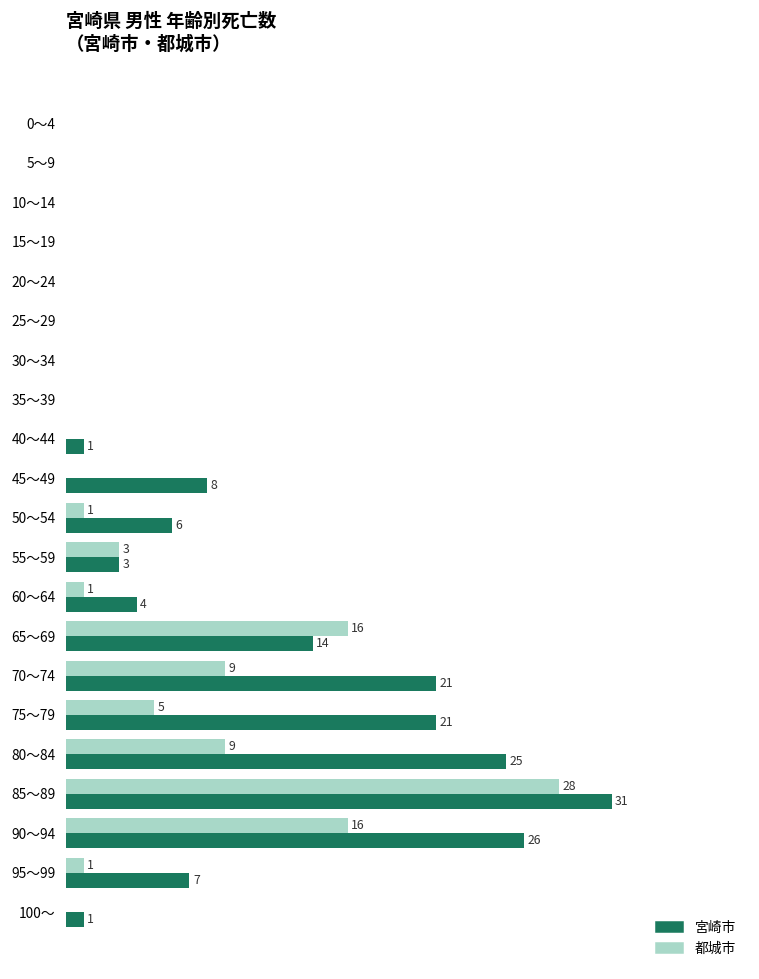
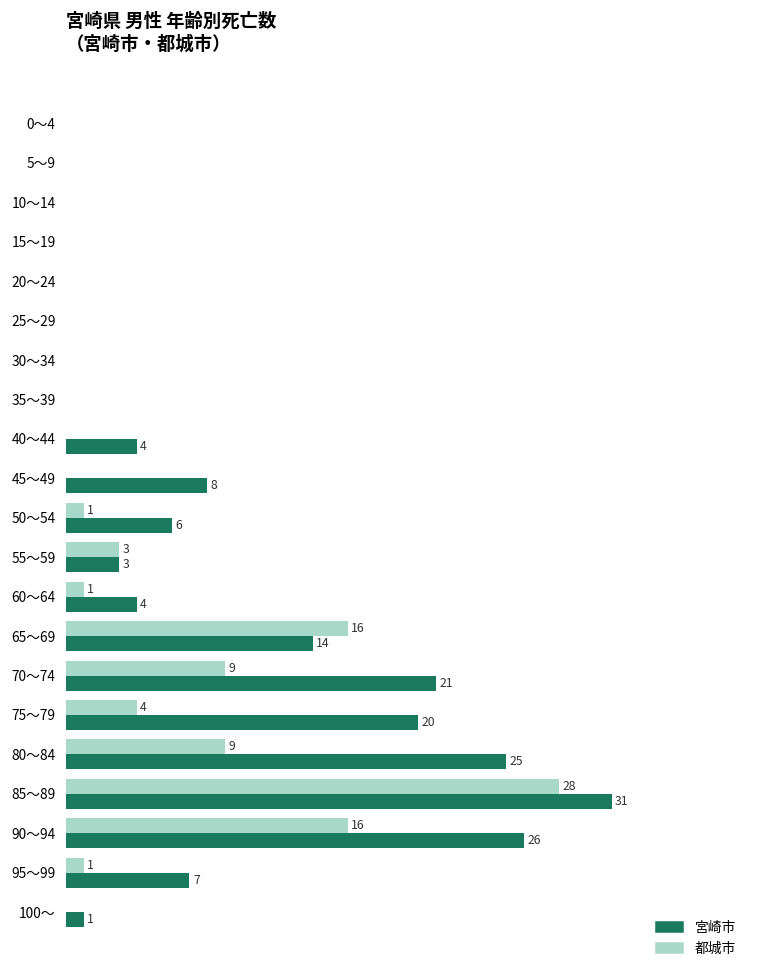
宮崎市, 40～44: 1 -> 4
都城市, 75～79: 5 -> 4
宮崎市, 75～79: 21 -> 20
